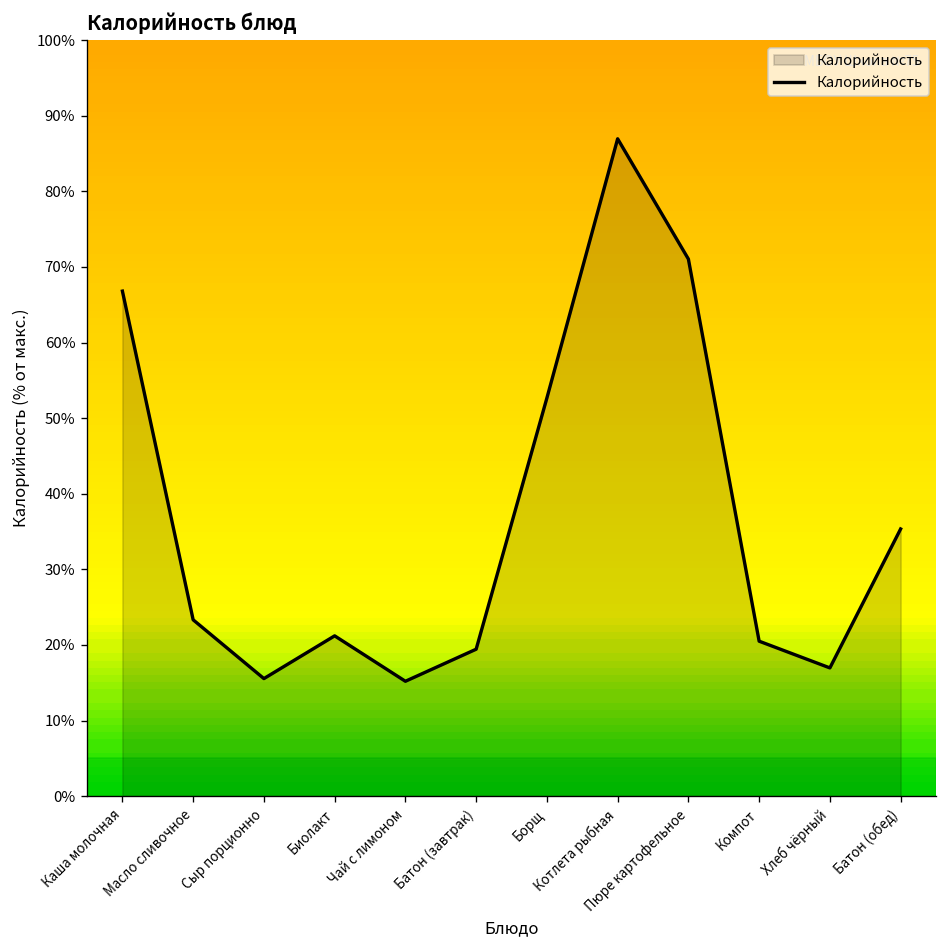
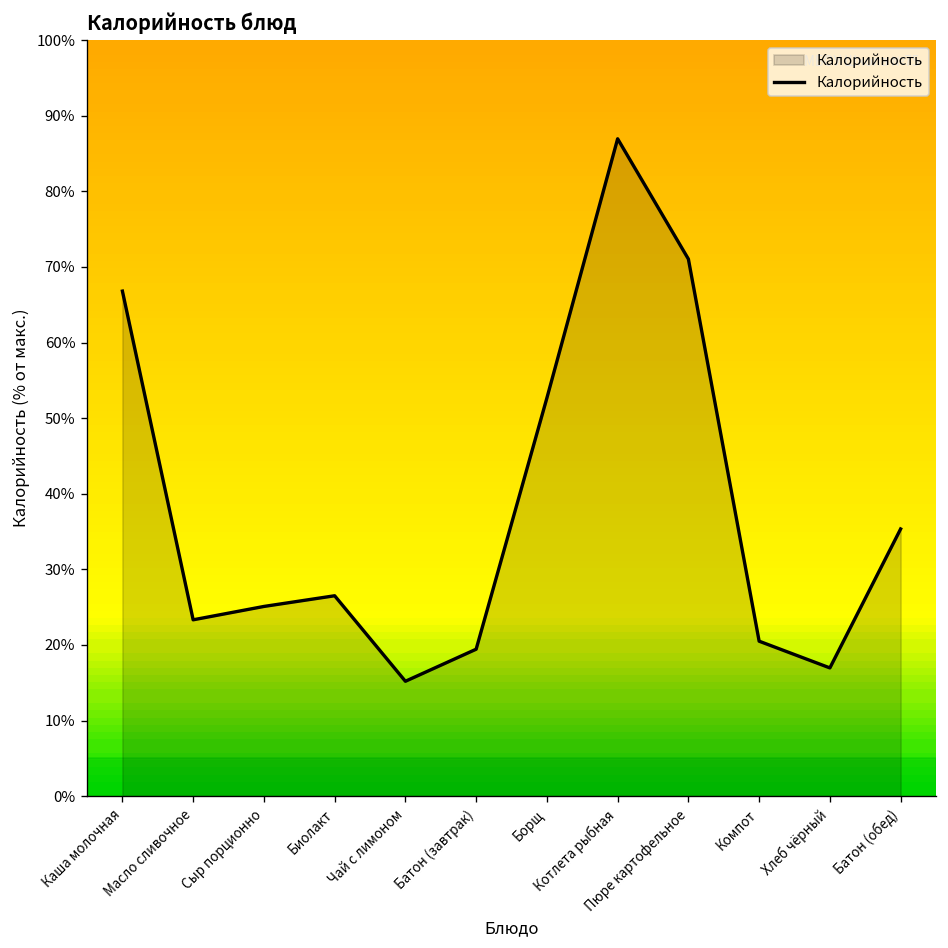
Сыр порционно: 16% -> 25%
Биолакт: 21% -> 27%
